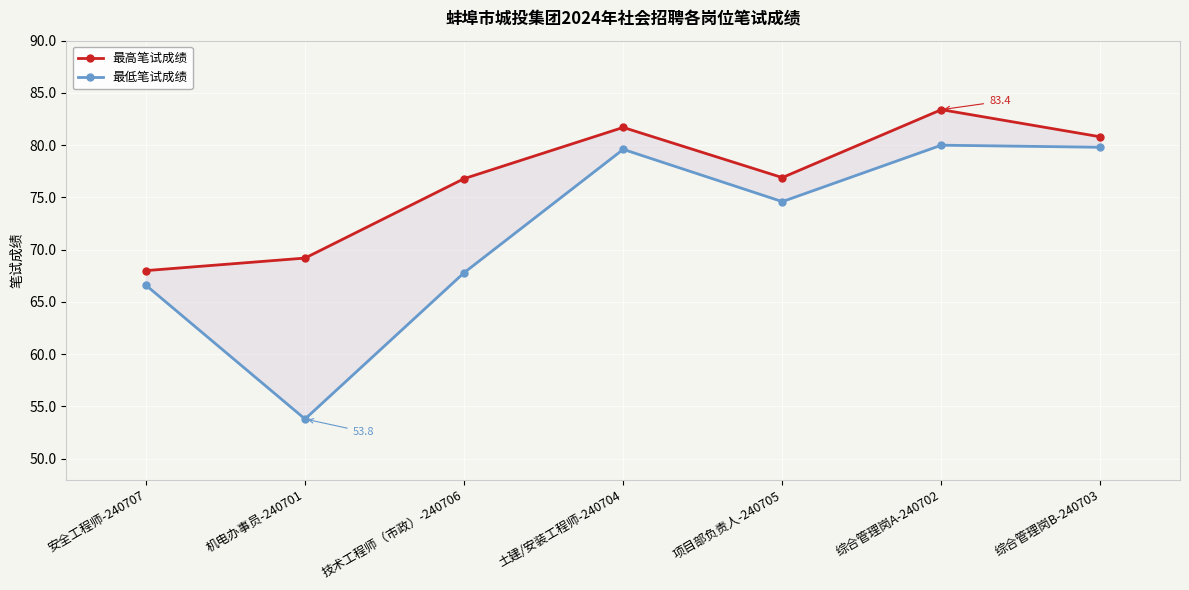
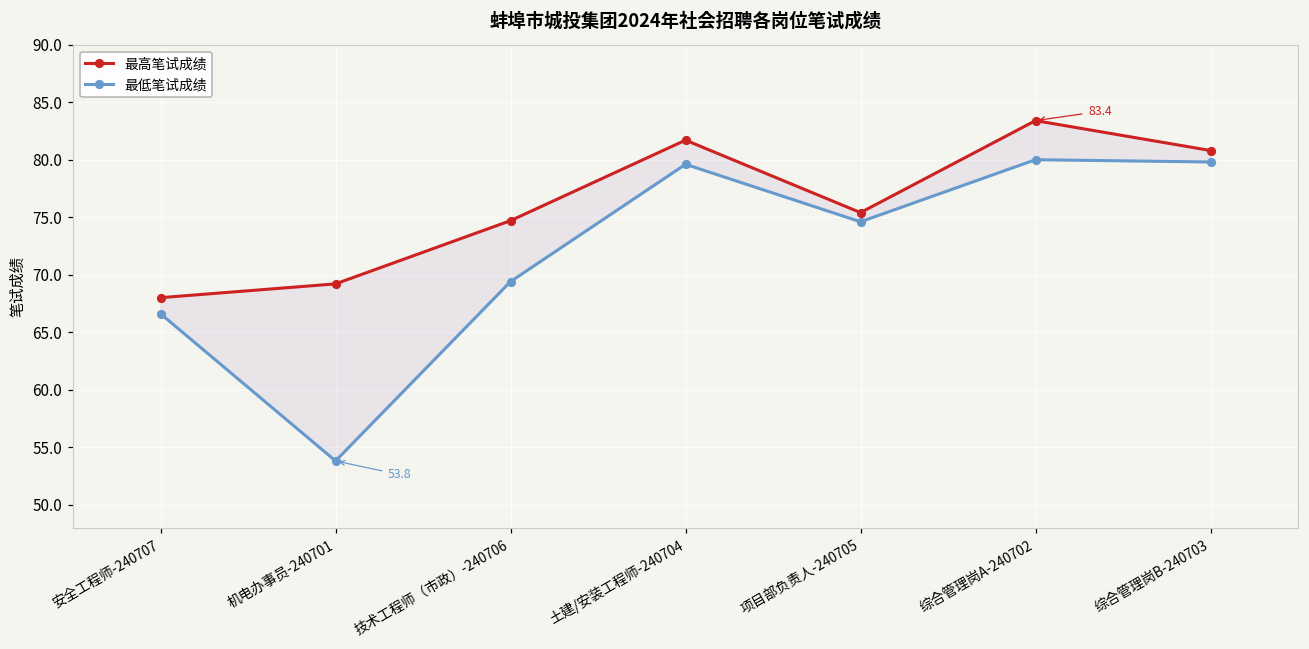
最高笔试成绩, 技术工程师（市政）-240706: 76.8 -> 74.7
最低笔试成绩, 技术工程师（市政）-240706: 67.8 -> 69.4
最高笔试成绩, 项目部负责人-240705: 76.9 -> 75.4
